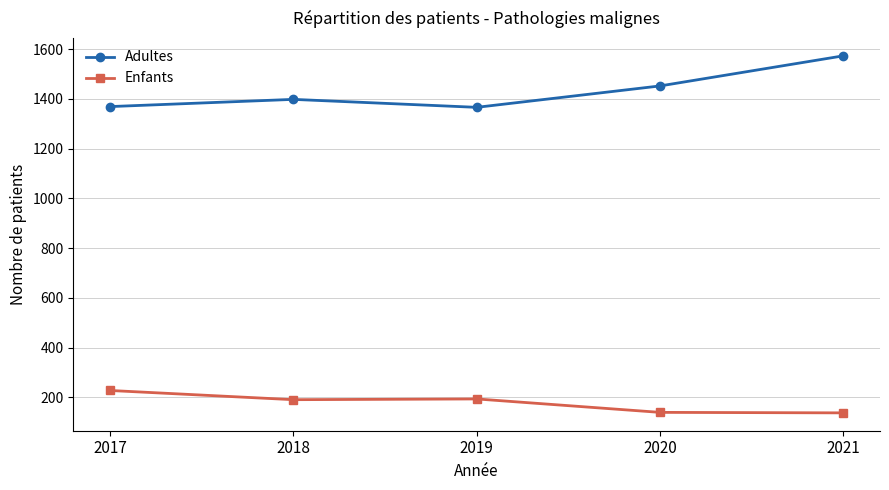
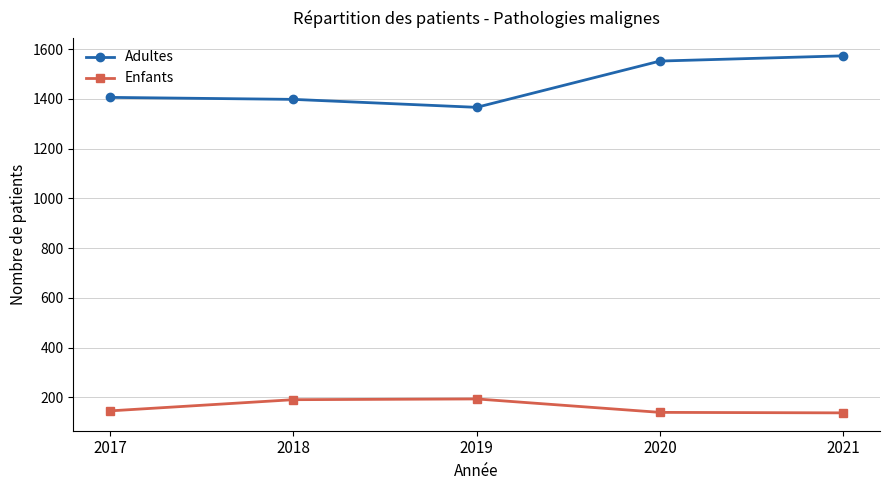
Adultes, 2017: 1370 -> 1410
Enfants, 2017: 230 -> 150
Adultes, 2020: 1450 -> 1550
